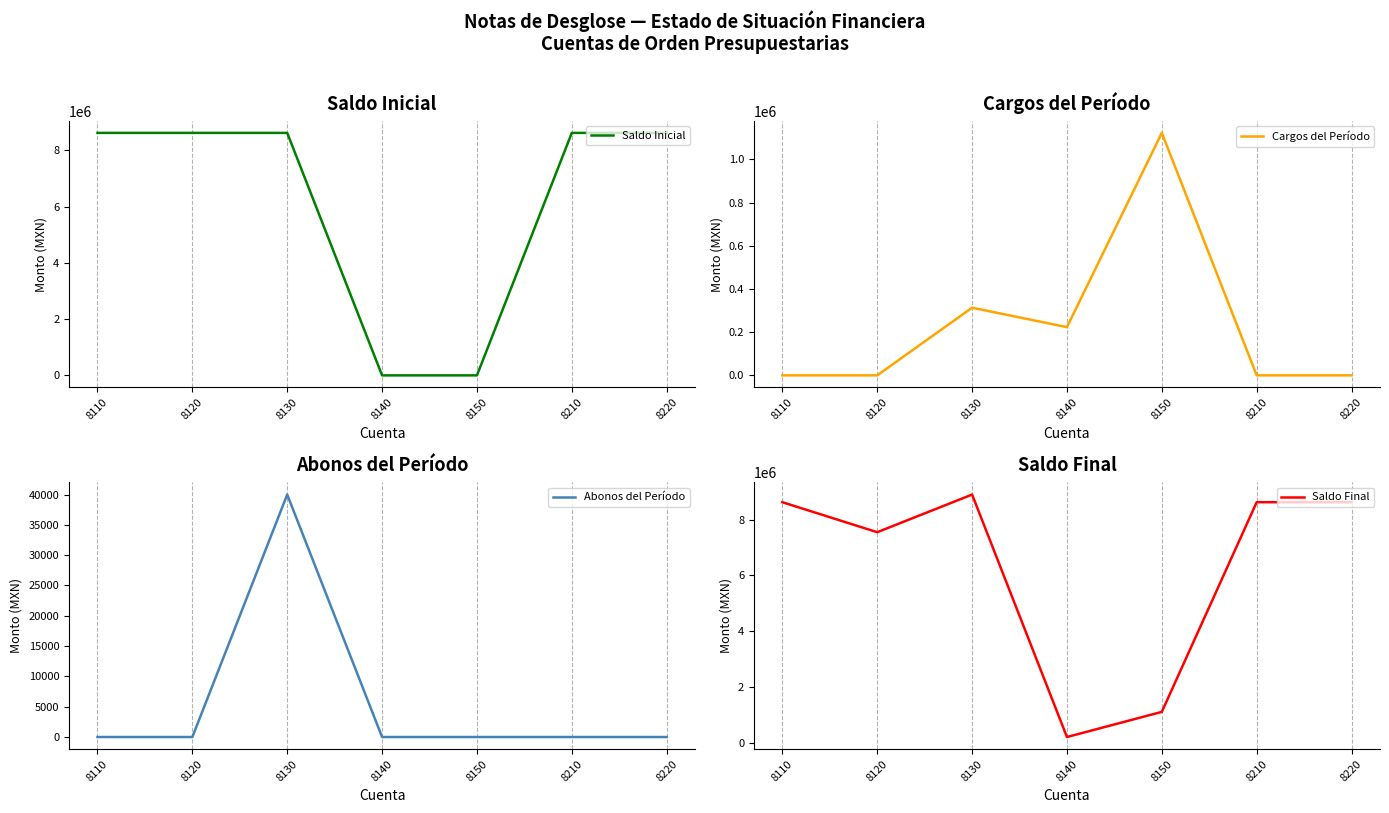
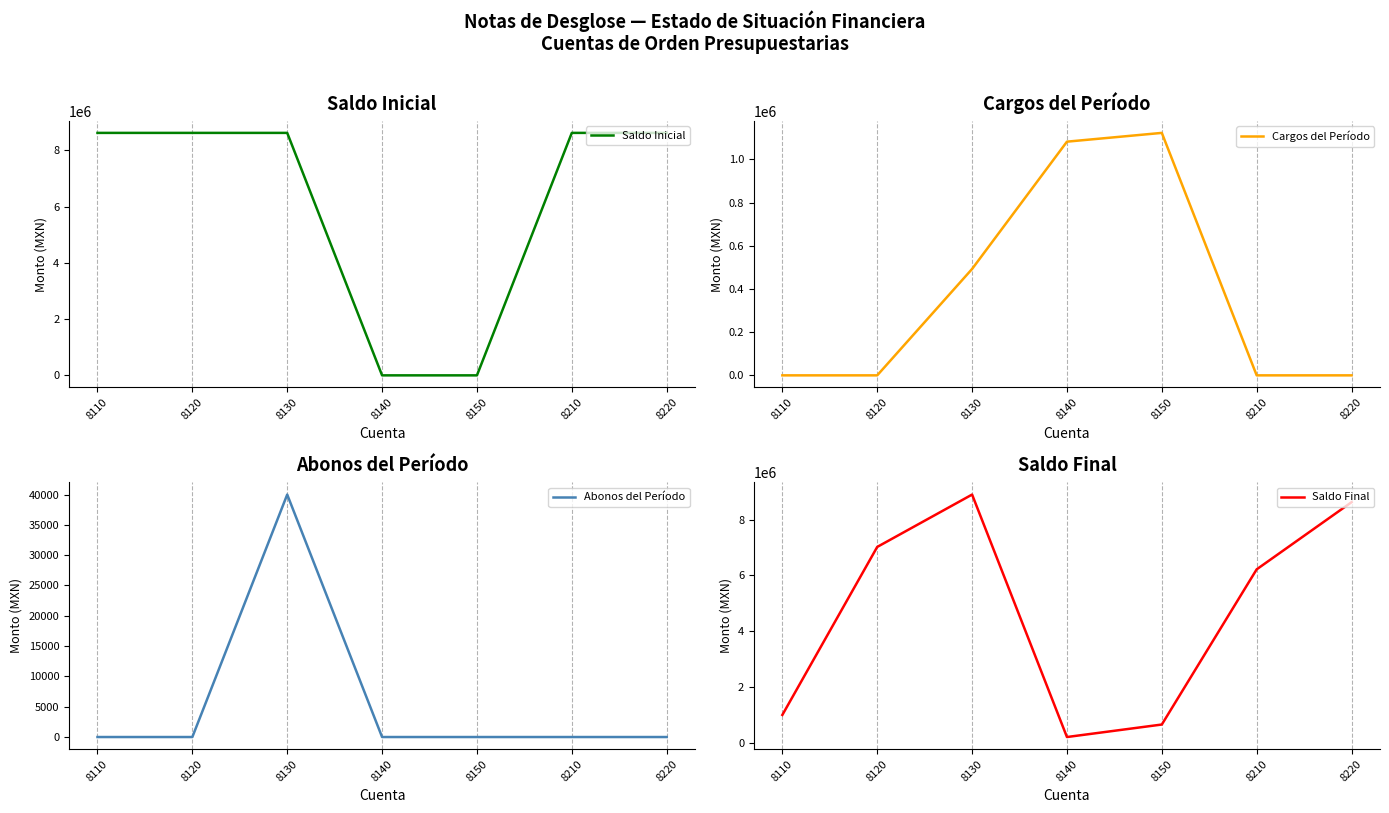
Cargos del Período, 8130: 310000 -> 490000
Cargos del Período, 8140: 220000 -> 1080000
Saldo Final, 8110: 8600000 -> 1000000
Saldo Final, 8120: 7500000 -> 7000000
Saldo Final, 8150: 1100000 -> 700000
Saldo Final, 8210: 8600000 -> 6200000
